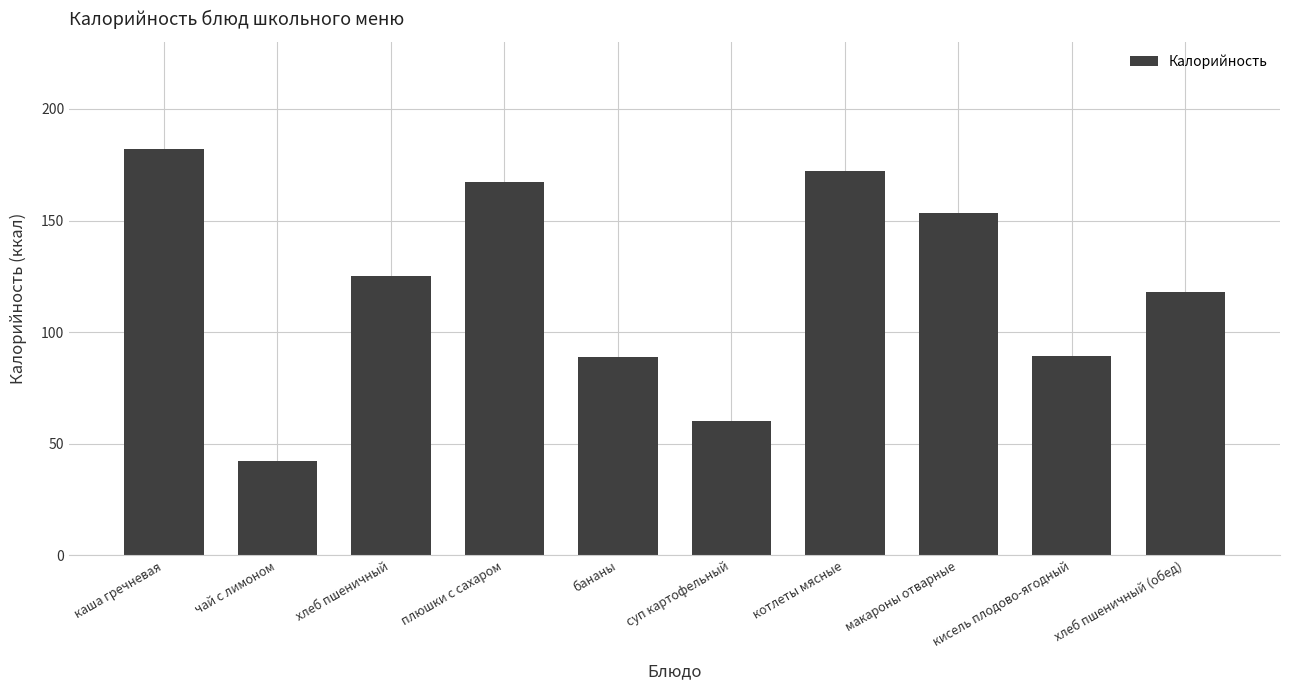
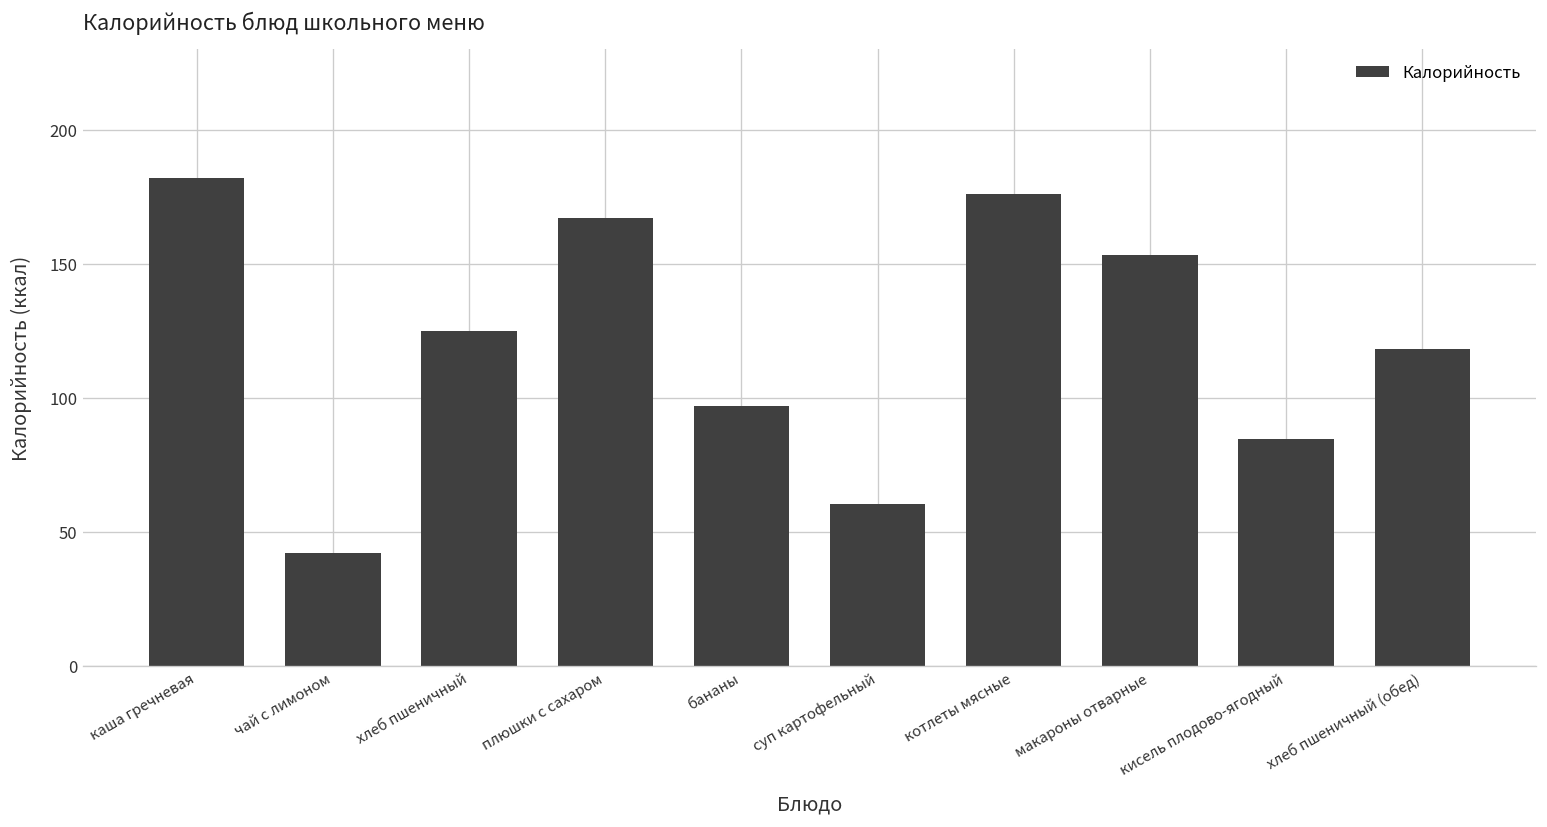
бананы: 89 -> 97
котлеты мясные: 172 -> 176
кисель плодово-ягодный: 89 -> 85
